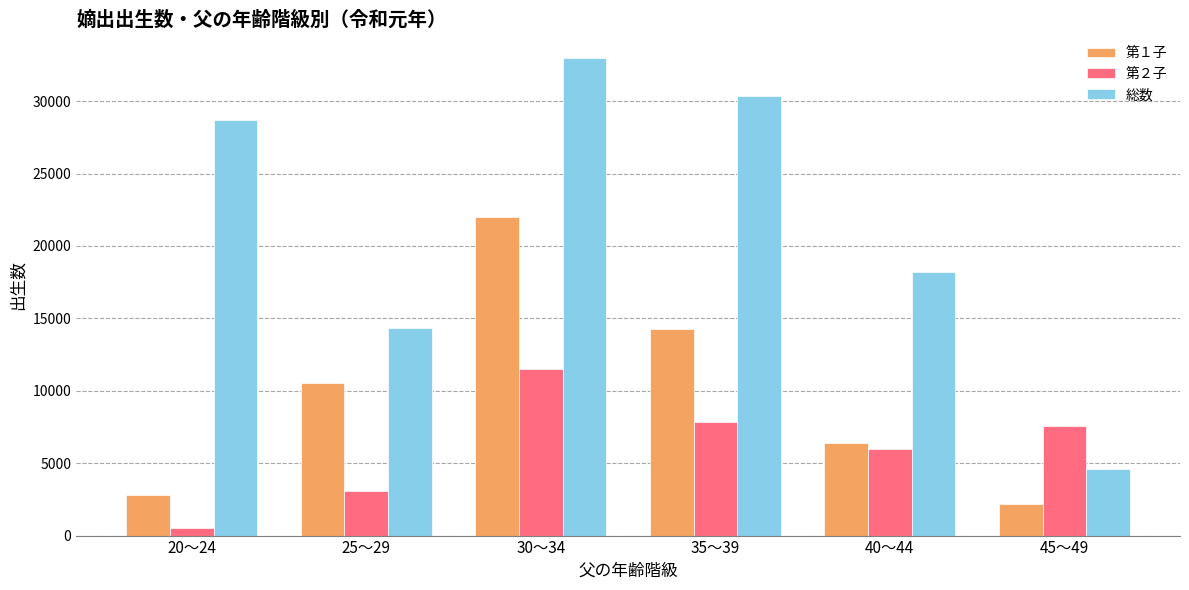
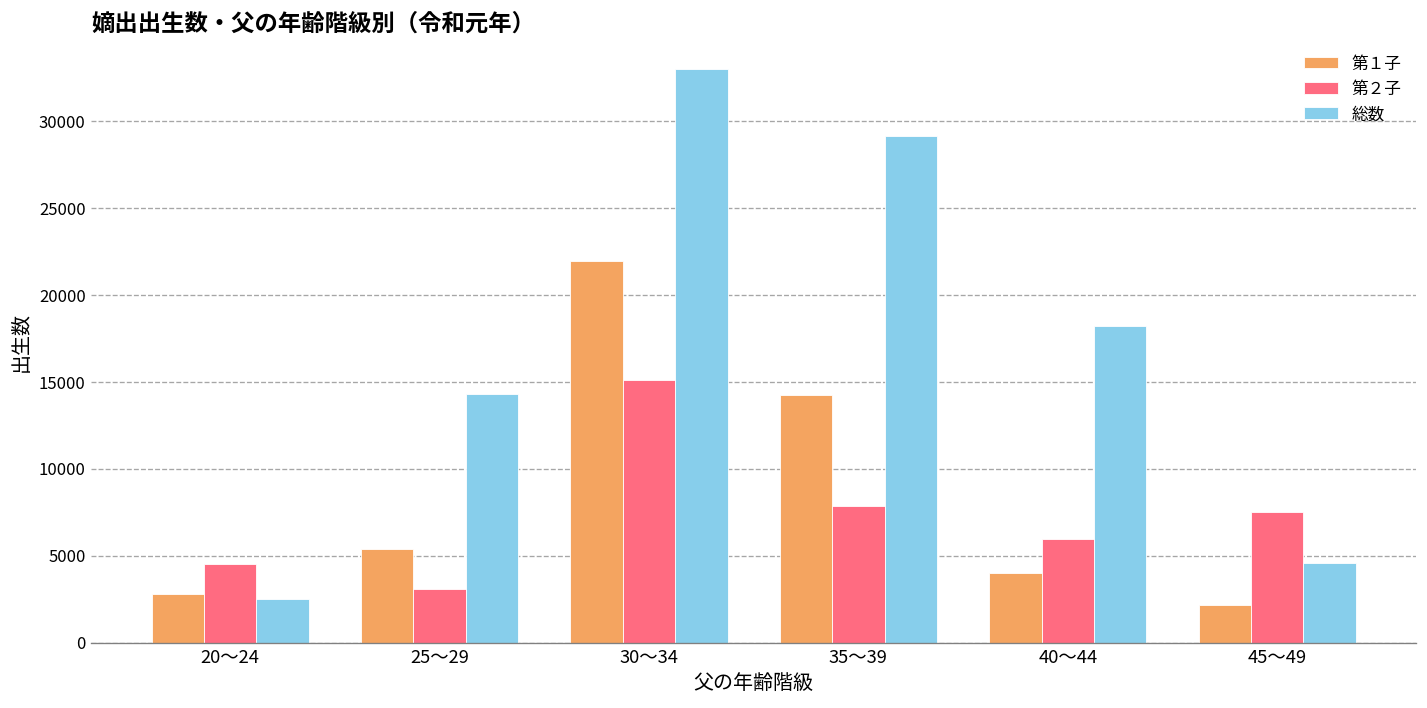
第２子, 20～24: 600 -> 4500
総数, 20～24: 28700 -> 2500
第１子, 25～29: 10500 -> 5400
第２子, 30～34: 11500 -> 15100
総数, 35～39: 30400 -> 29200
第１子, 40～44: 6400 -> 4000
